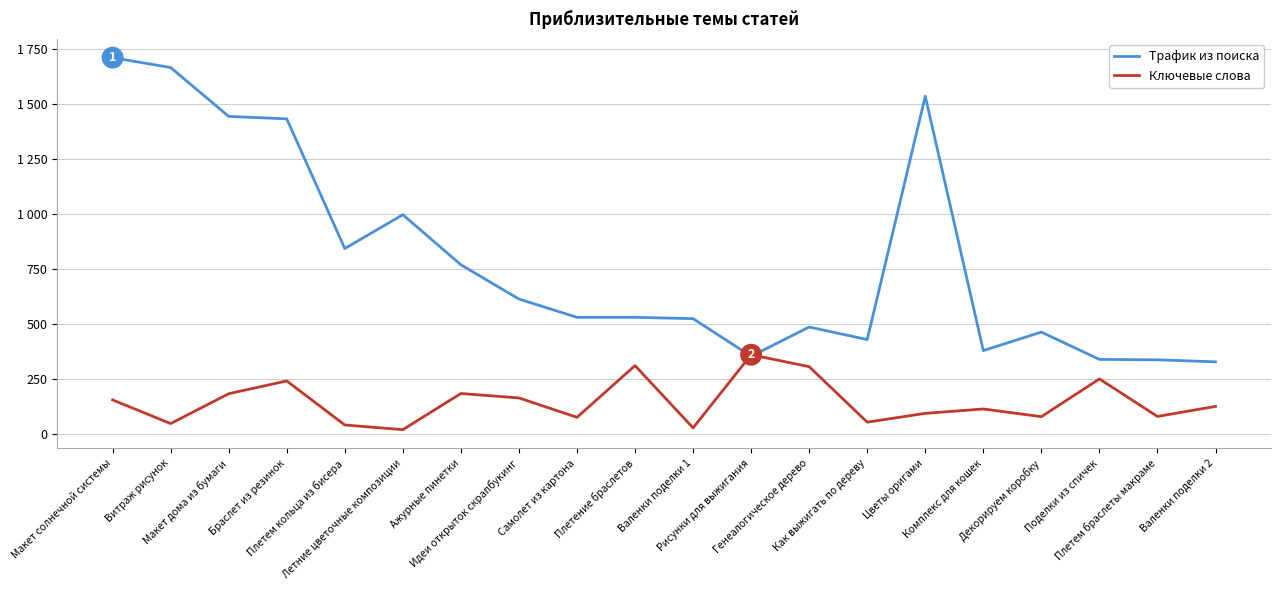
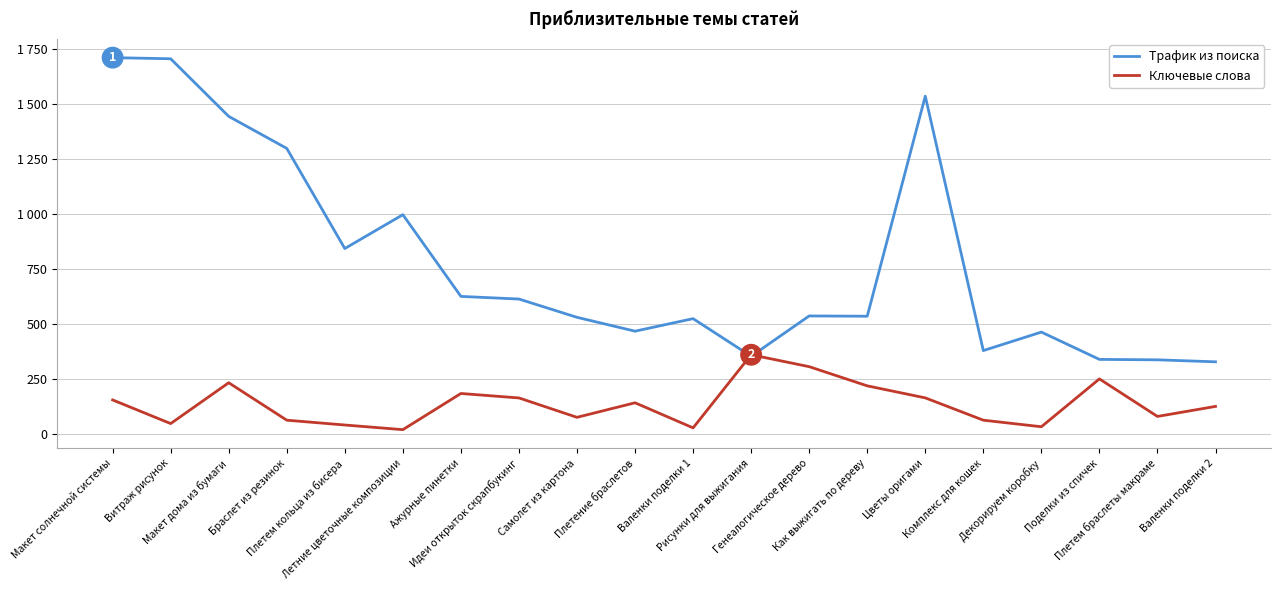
Трафик из поиска, Витраж рисунок: 1660 -> 1700
Ключевые слова, Макет дома из бумаги: 180 -> 230
Трафик из поиска, Браслет из резинок: 1430 -> 1300
Ключевые слова, Браслет из резинок: 240 -> 60
Трафик из поиска, Ажурные пинетки: 770 -> 630
Трафик из поиска, Плетение браслетов: 530 -> 470
Ключевые слова, Плетение браслетов: 310 -> 140
Трафик из поиска, Генеалогическое дерево: 490 -> 540
Трафик из поиска, Как выжигать по дереву: 430 -> 540
Ключевые слова, Как выжигать по дереву: 50 -> 220
Ключевые слова, Цветы оригами: 90 -> 160
Ключевые слова, Комплекс для кошек: 110 -> 60
Ключевые слова, Декорируем коробку: 80 -> 30
